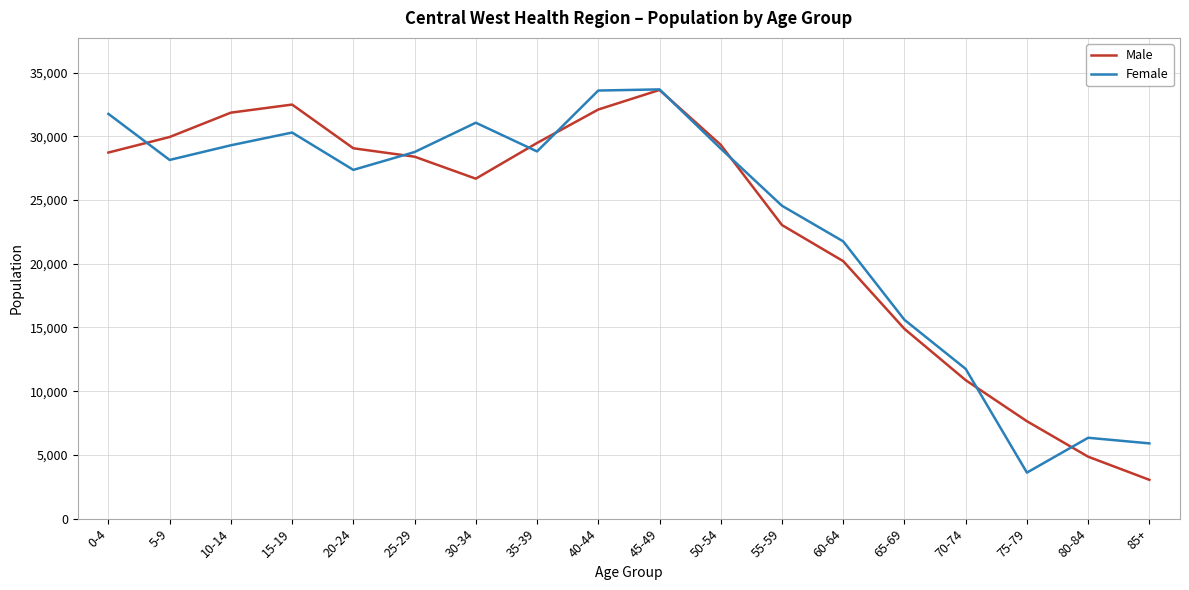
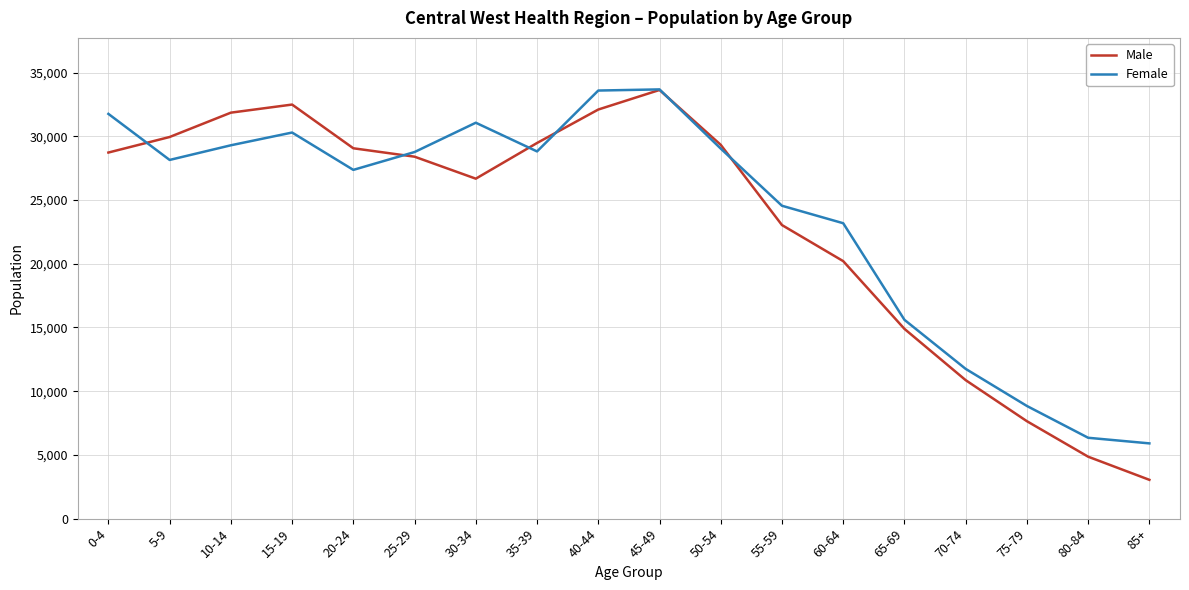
Female, 60-64: 21,800 -> 23,200
Female, 75-79: 3,600 -> 8,800
